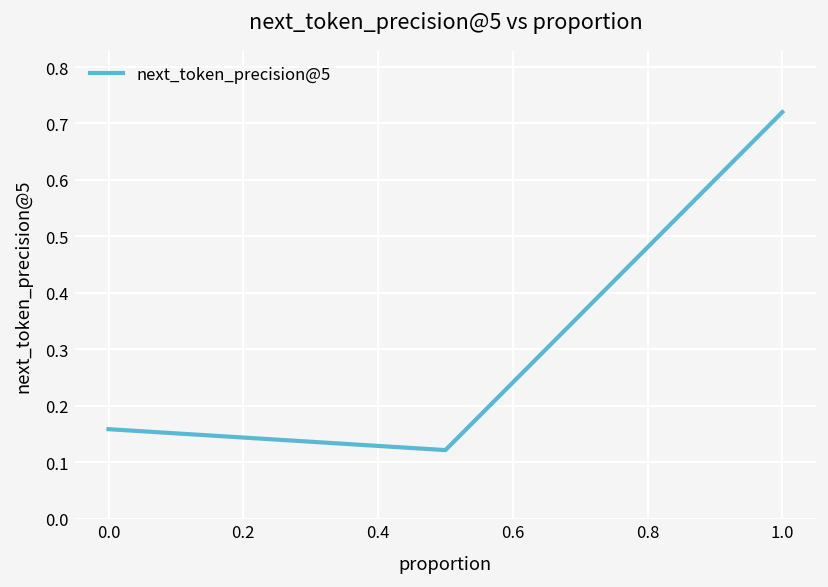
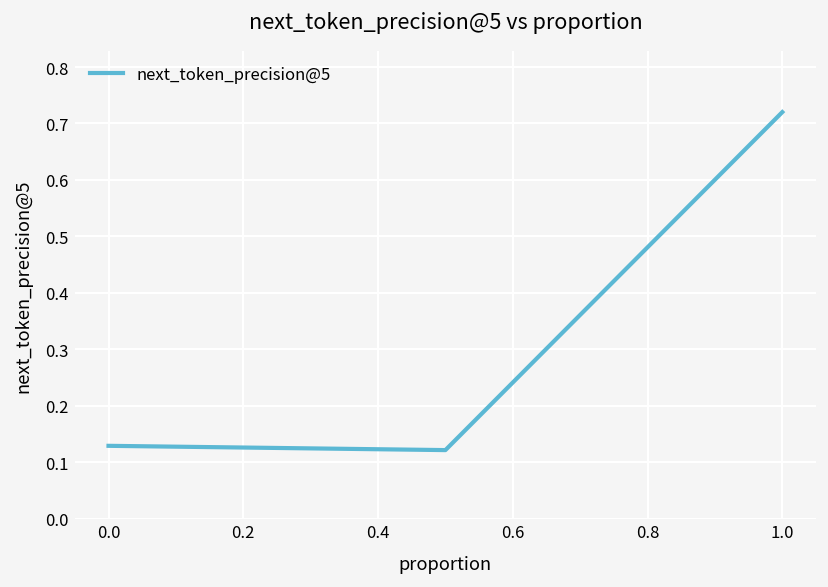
0.0: 0.16 -> 0.13
